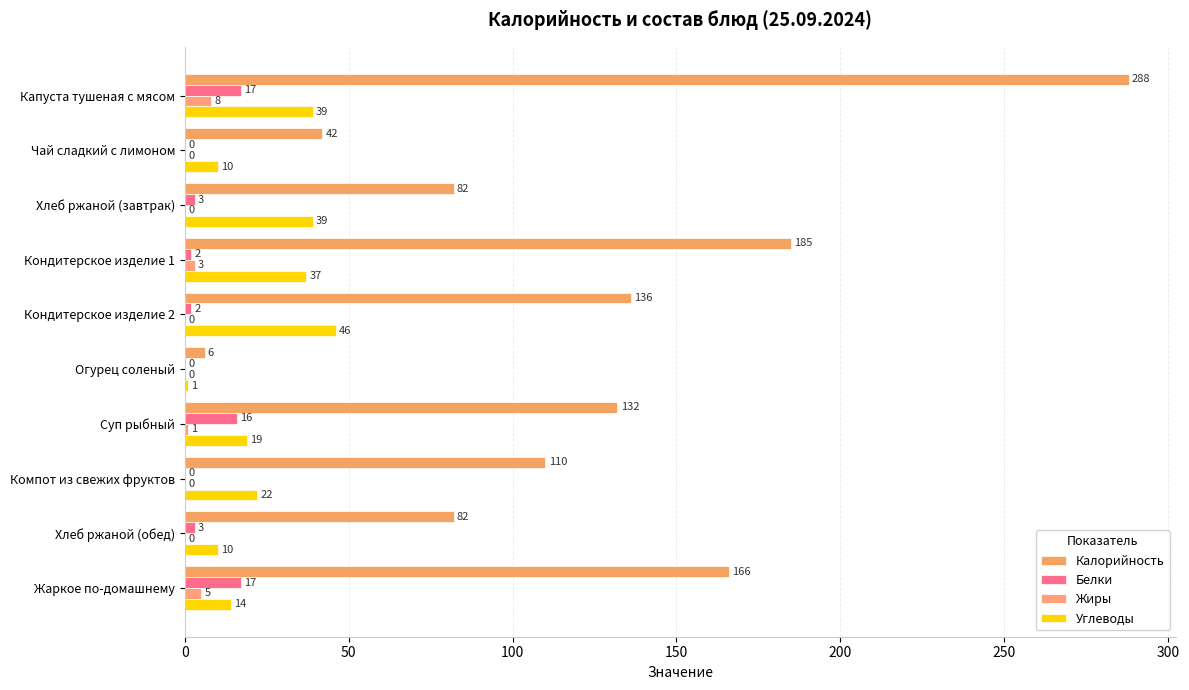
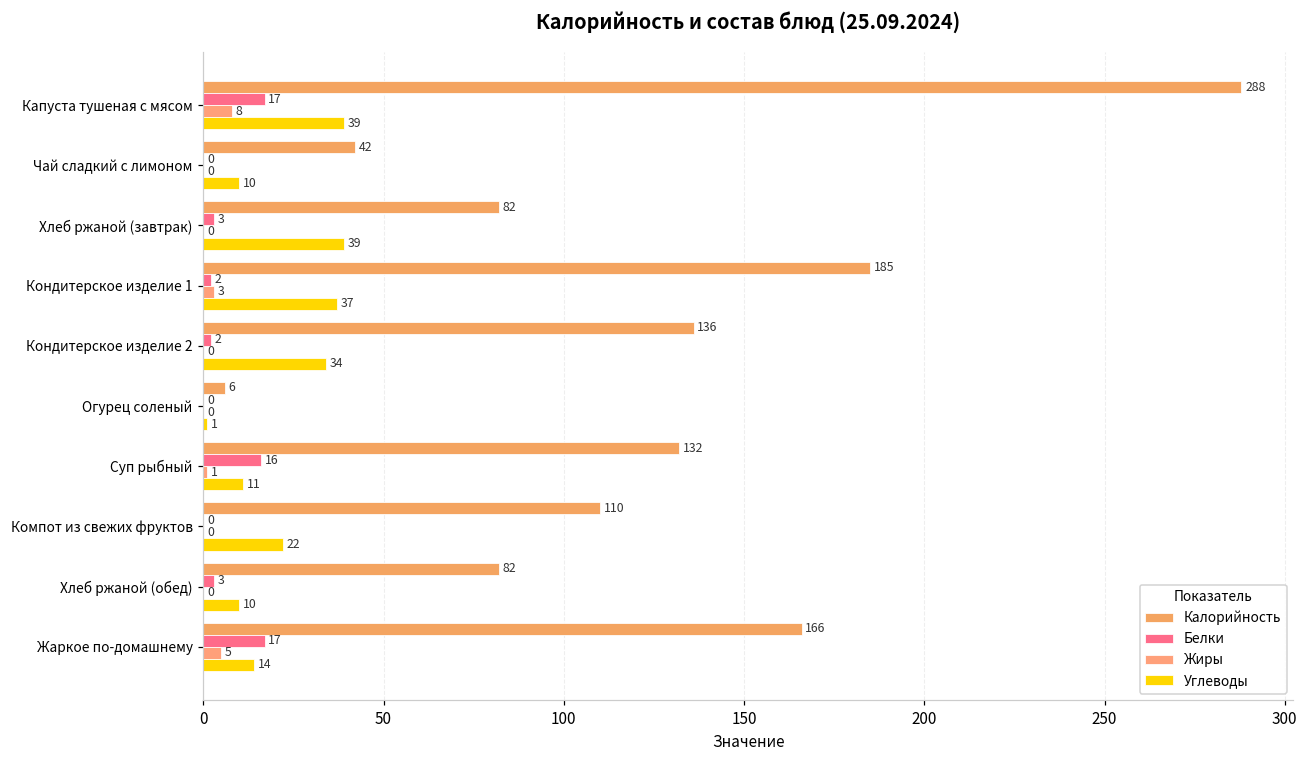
Углеводы, Кондитерское изделие 2: 46 -> 34
Углеводы, Суп рыбный: 19 -> 11
